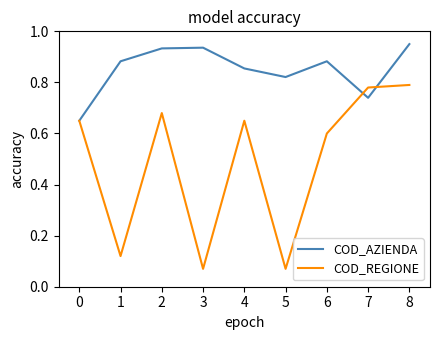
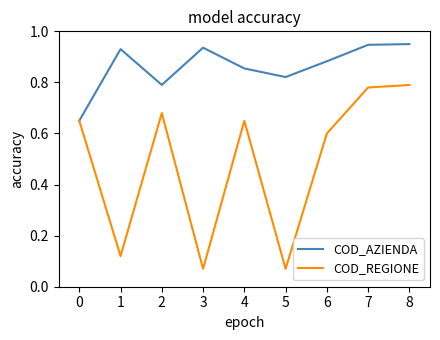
COD_AZIENDA, 1: 0.88 -> 0.93
COD_AZIENDA, 2: 0.93 -> 0.79
COD_AZIENDA, 7: 0.74 -> 0.95
